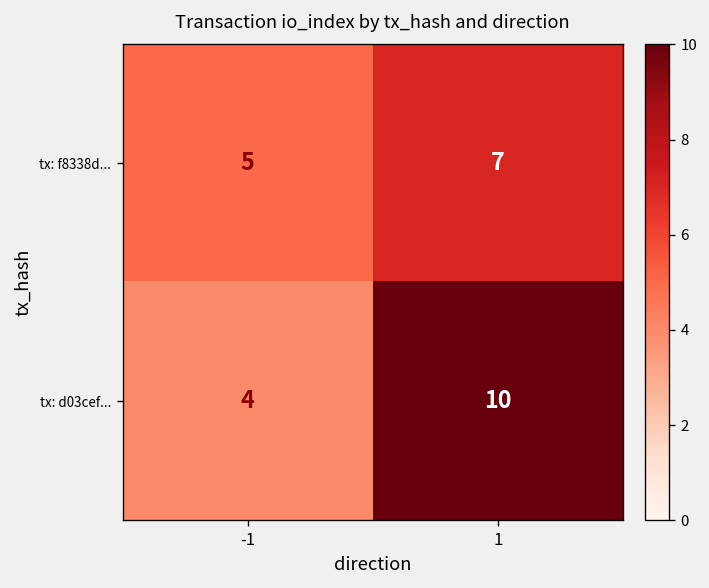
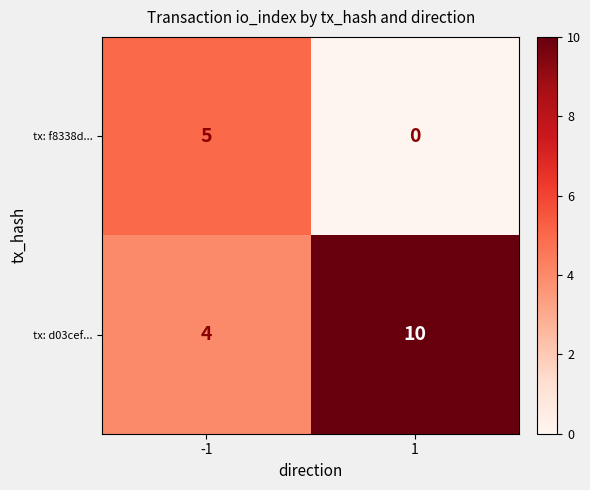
tx: f8338d..., 1: 7 -> 0
